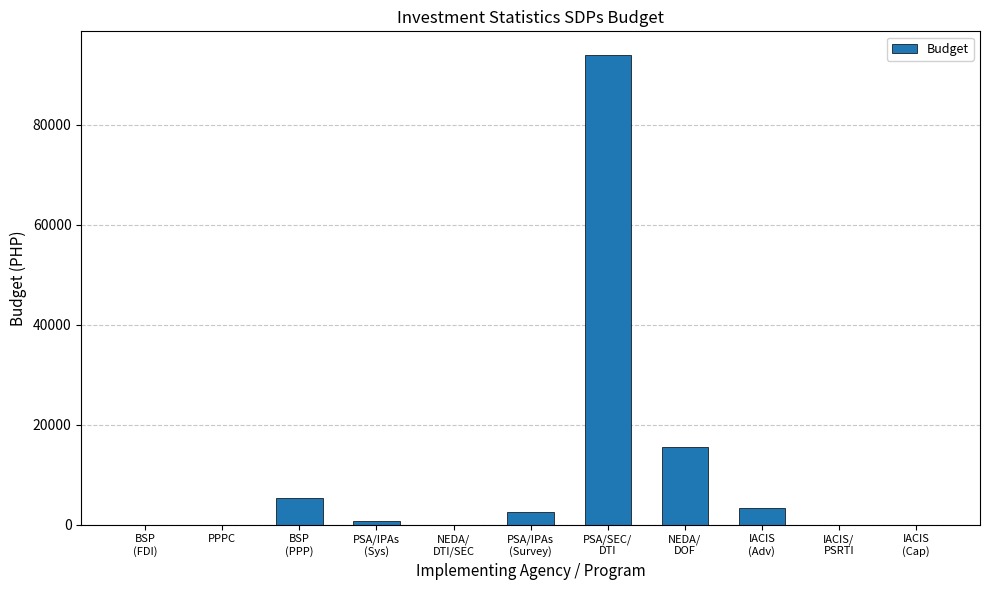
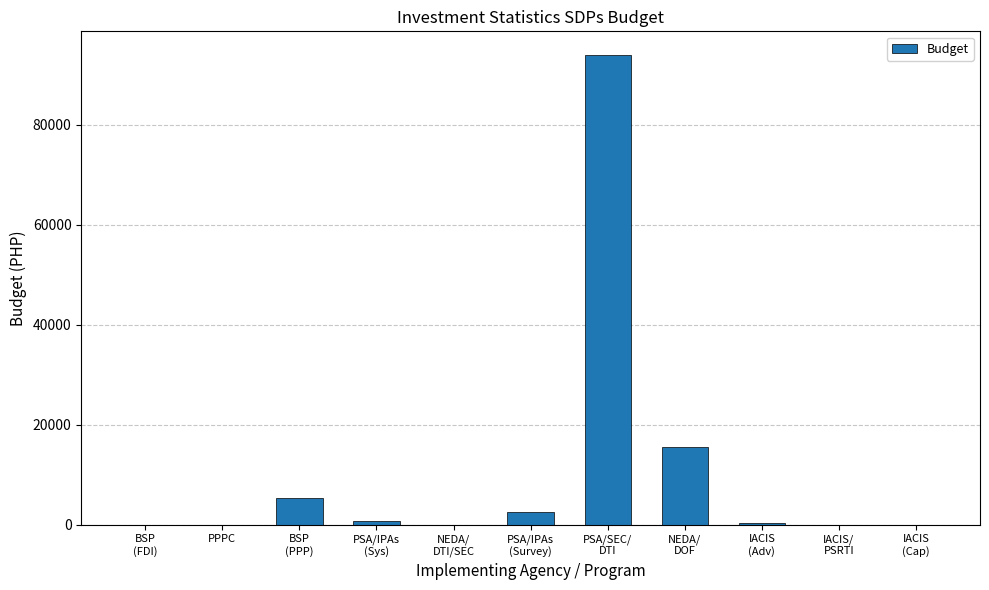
IACIS (Adv): 3000 -> 0
